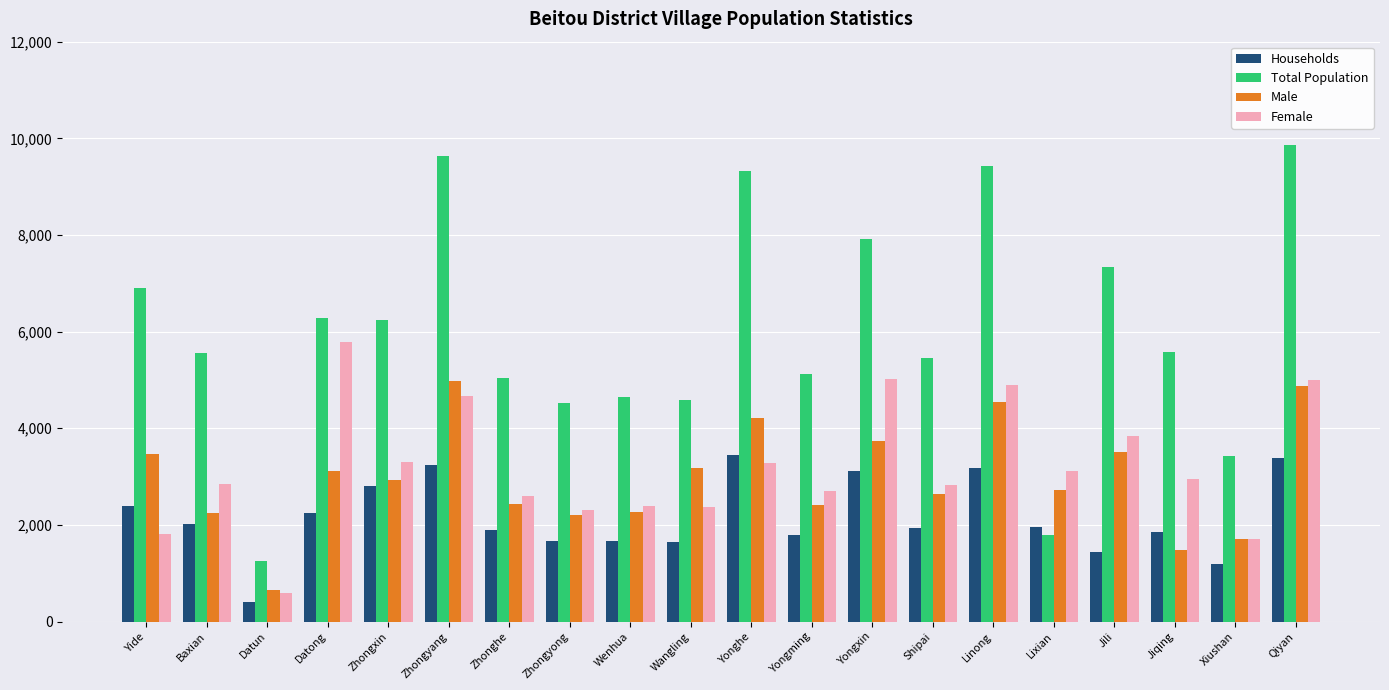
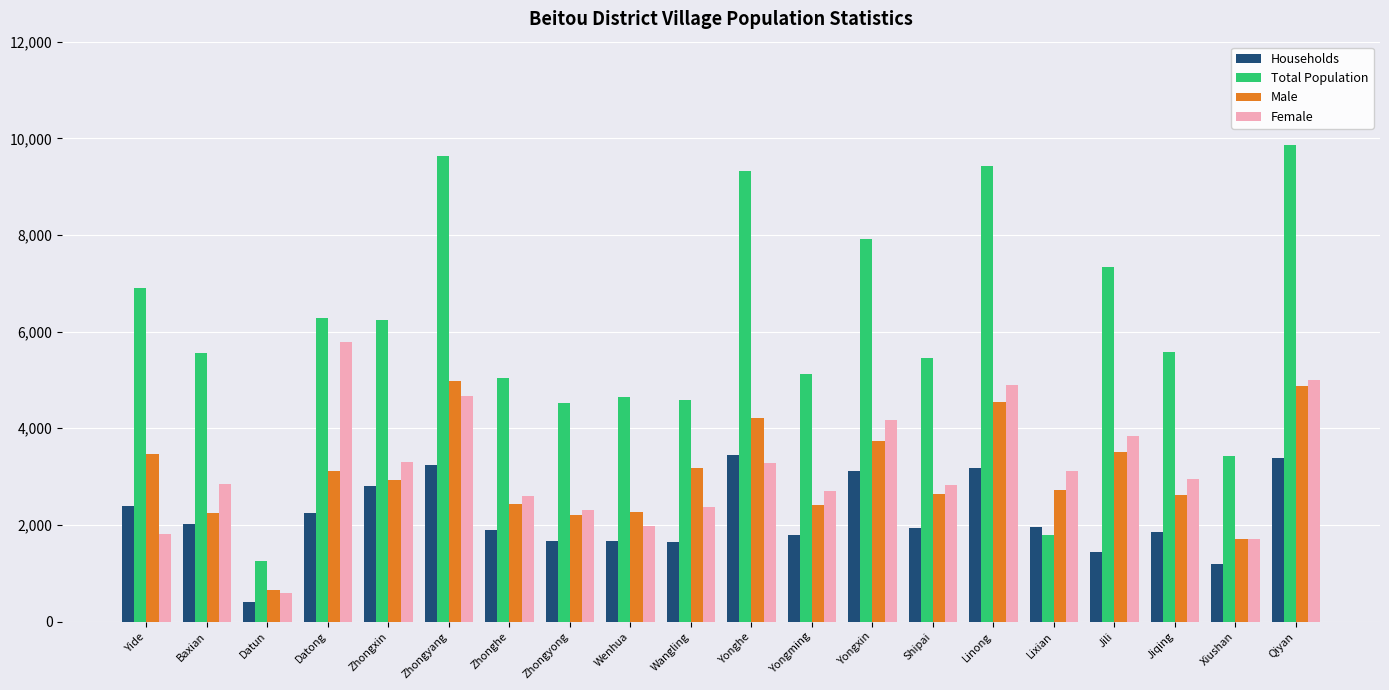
Female, Wenhua: 2,400 -> 2,000
Female, Yongxin: 5,000 -> 4,200
Male, Jiqing: 1,500 -> 2,600
